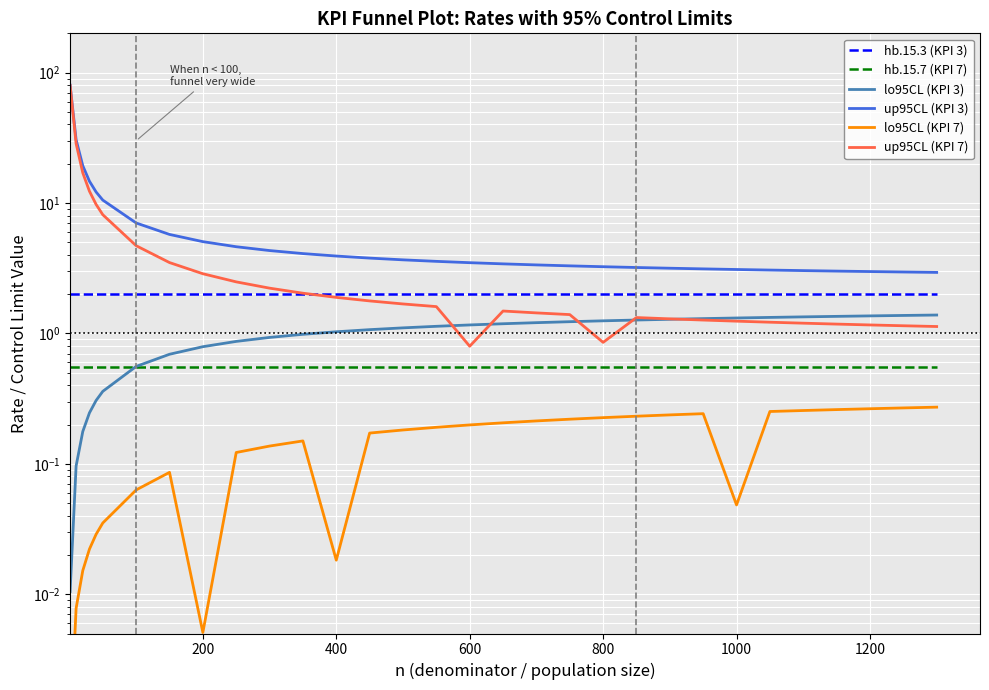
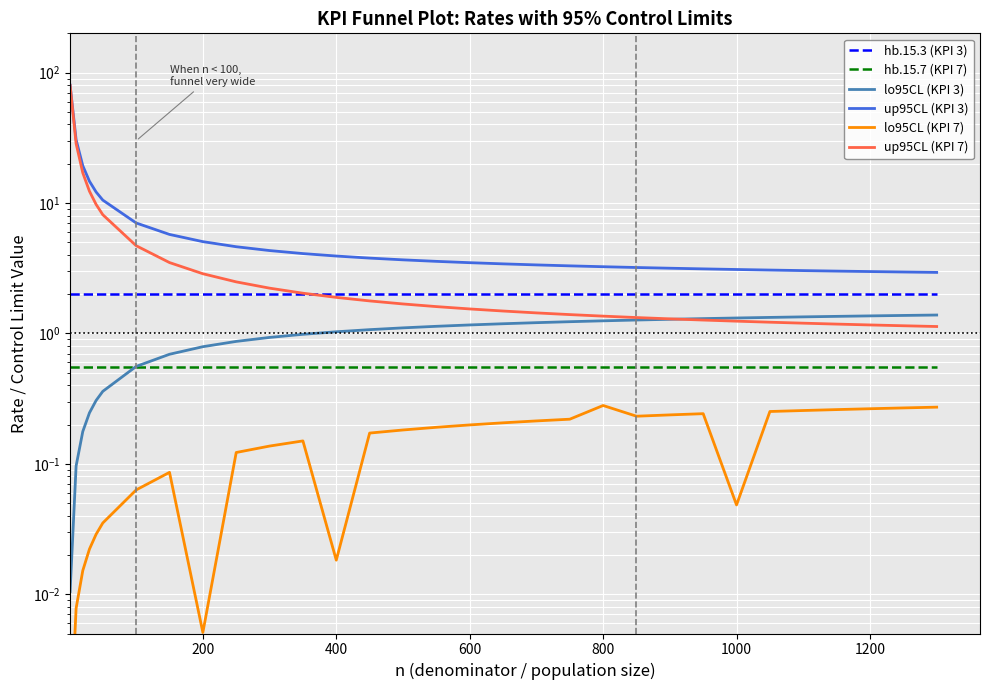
up95CL (KPI 7), 600: 0.8 -> 1.5
lo95CL (KPI 7), 800: 0.23 -> 0.28
up95CL (KPI 7), 800: 0.9 -> 1.4
